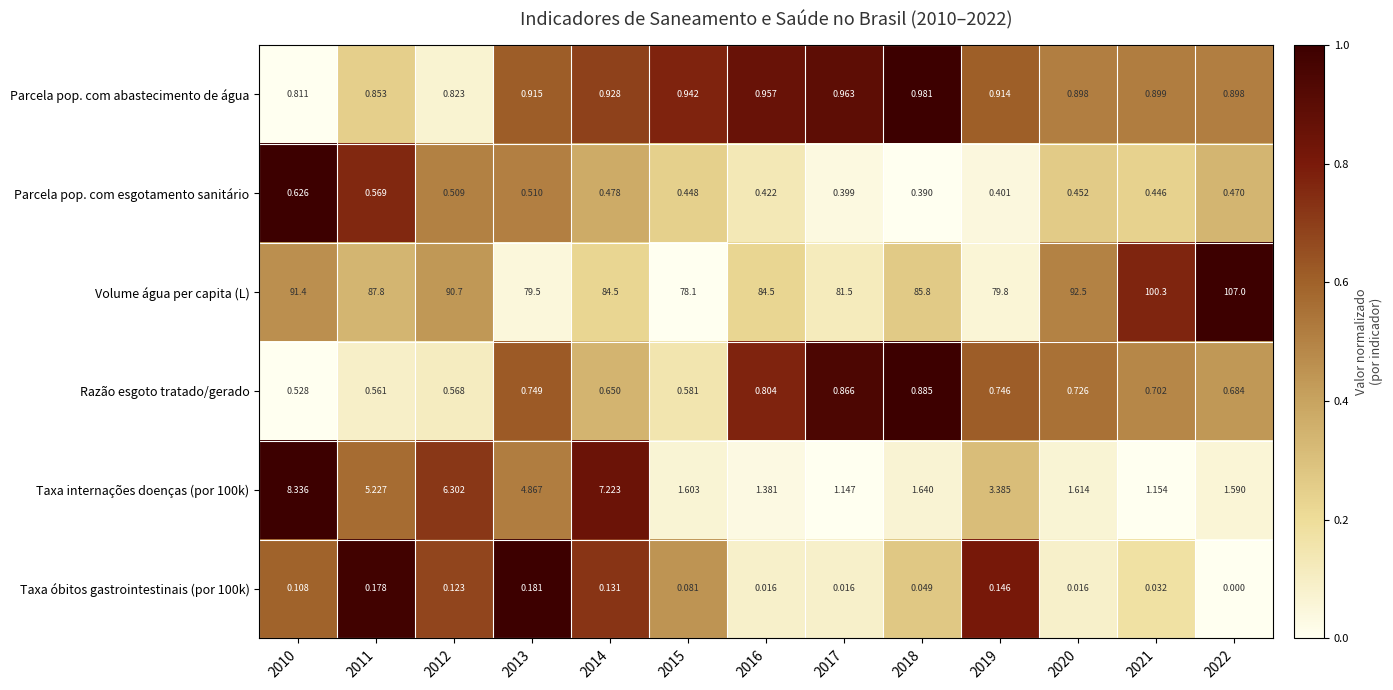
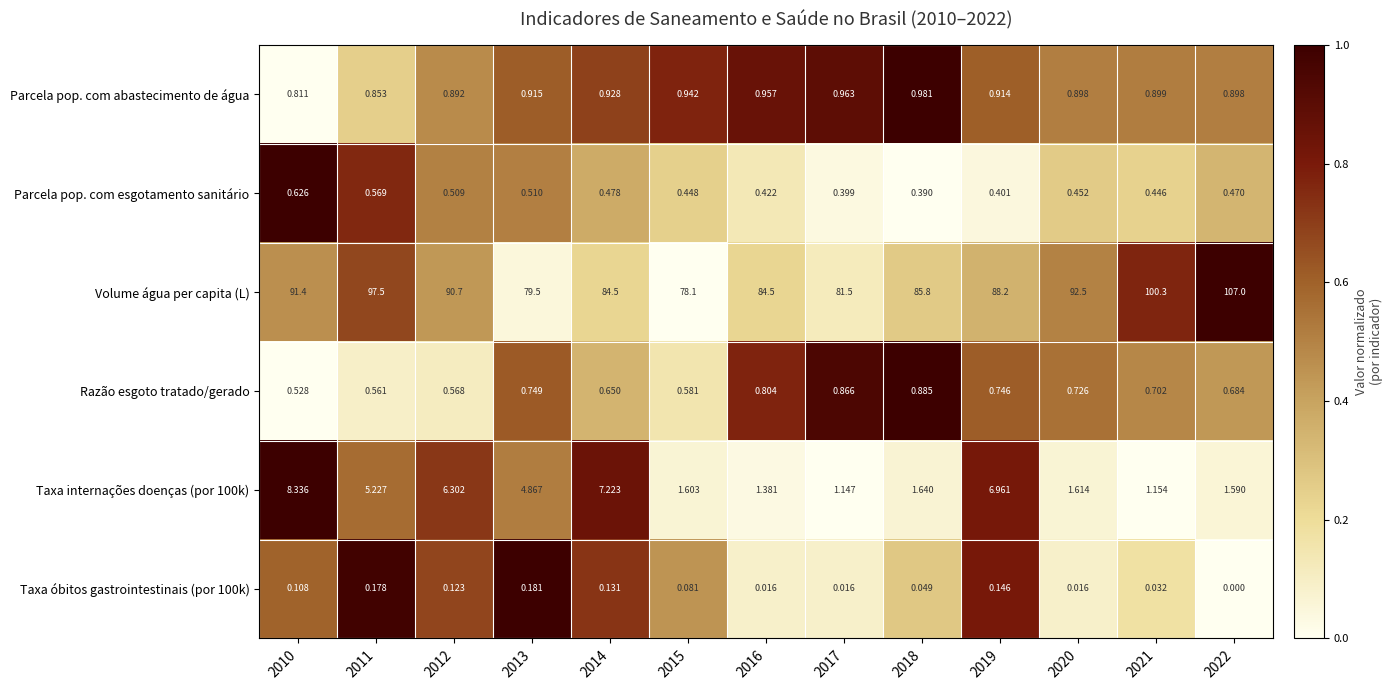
Parcela pop. com abastecimento de água, 2012: 0.823 -> 0.892
Volume água per capita (L), 2011: 87.8 -> 97.5
Volume água per capita (L), 2019: 79.8 -> 88.2
Taxa internações doenças (por 100k), 2019: 3.385 -> 6.961
